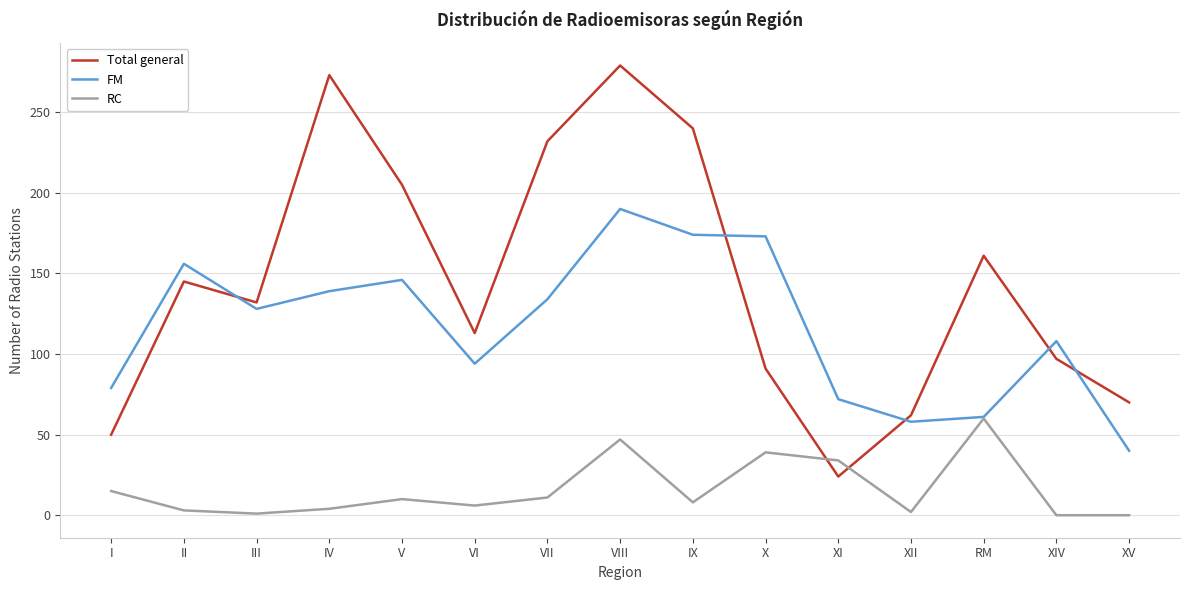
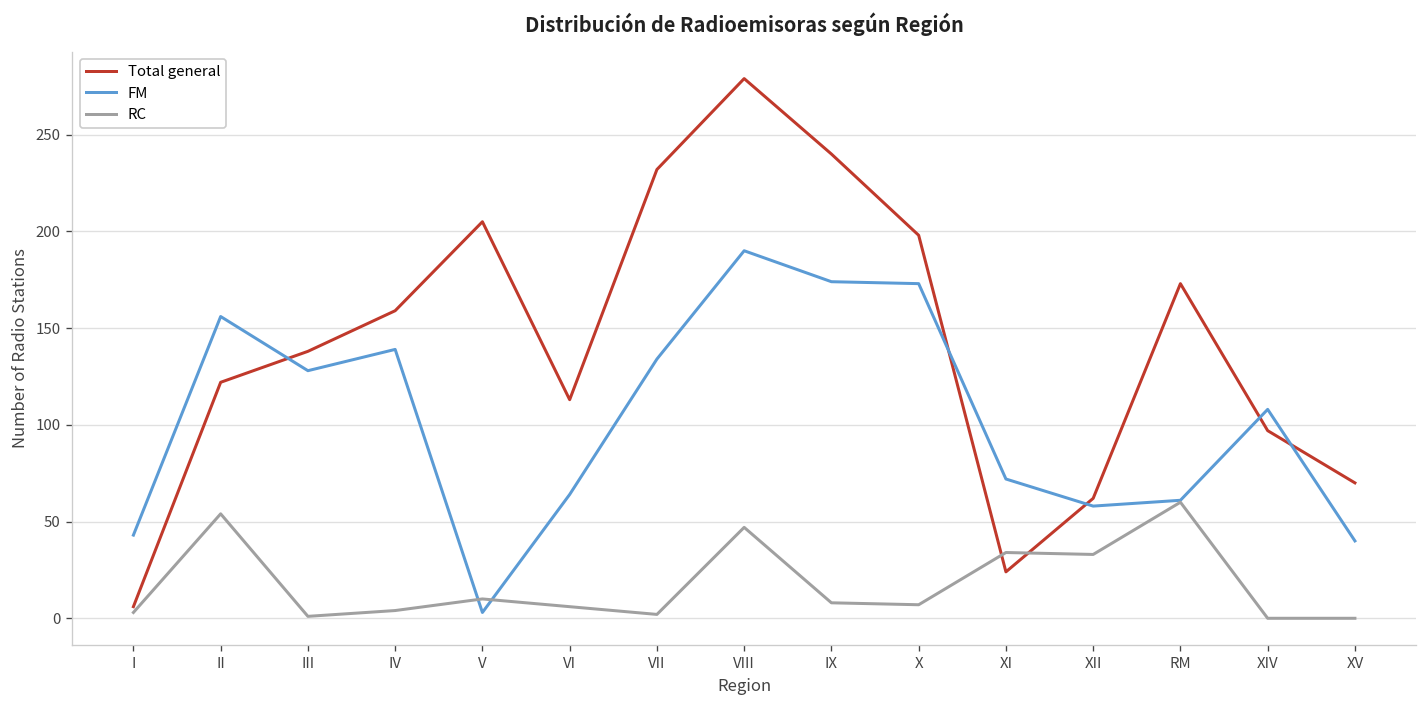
Total general, I: 50 -> 6
FM, I: 79 -> 43
RC, I: 15 -> 3
Total general, II: 145 -> 122
RC, II: 3 -> 54
Total general, III: 132 -> 138
Total general, IV: 273 -> 159
FM, V: 146 -> 3
FM, VI: 94 -> 64
RC, VII: 11 -> 2
Total general, X: 91 -> 198
RC, X: 39 -> 7
RC, XII: 2 -> 33
Total general, RM: 161 -> 173
